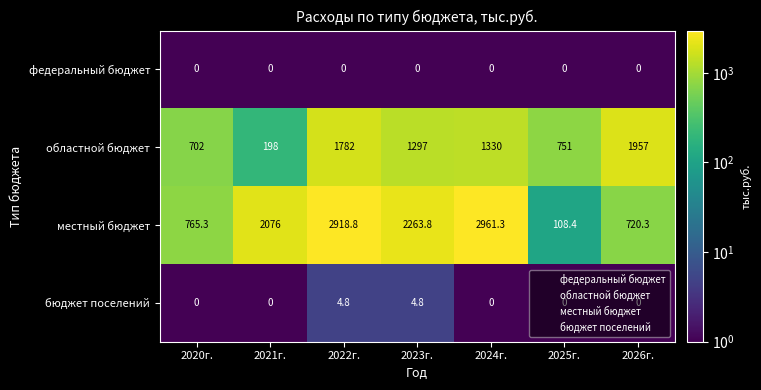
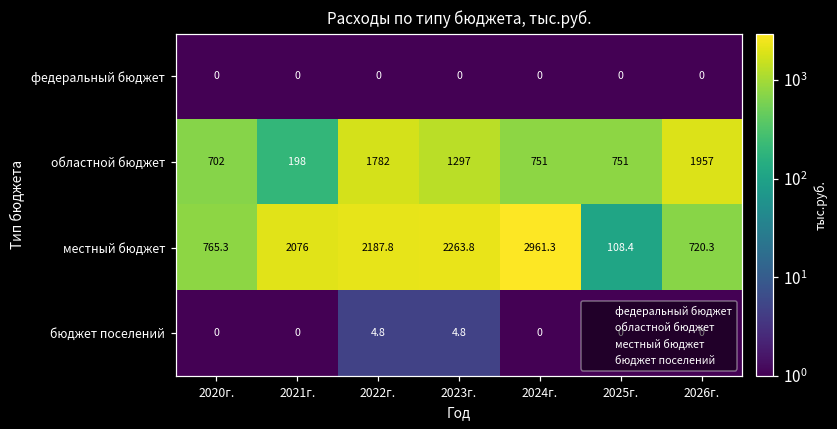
областной бюджет, 2024г.: 1330 -> 751
местный бюджет, 2022г.: 2918.8 -> 2187.8
